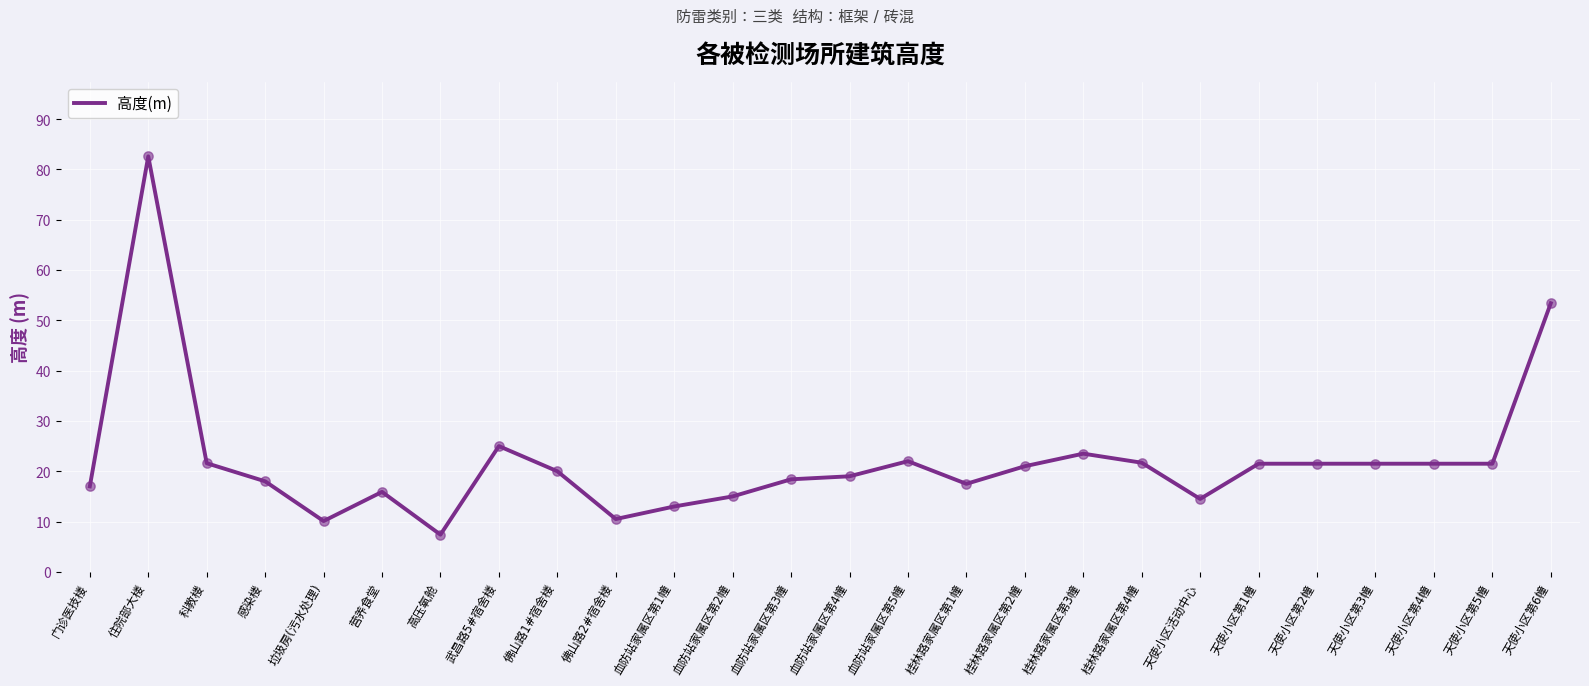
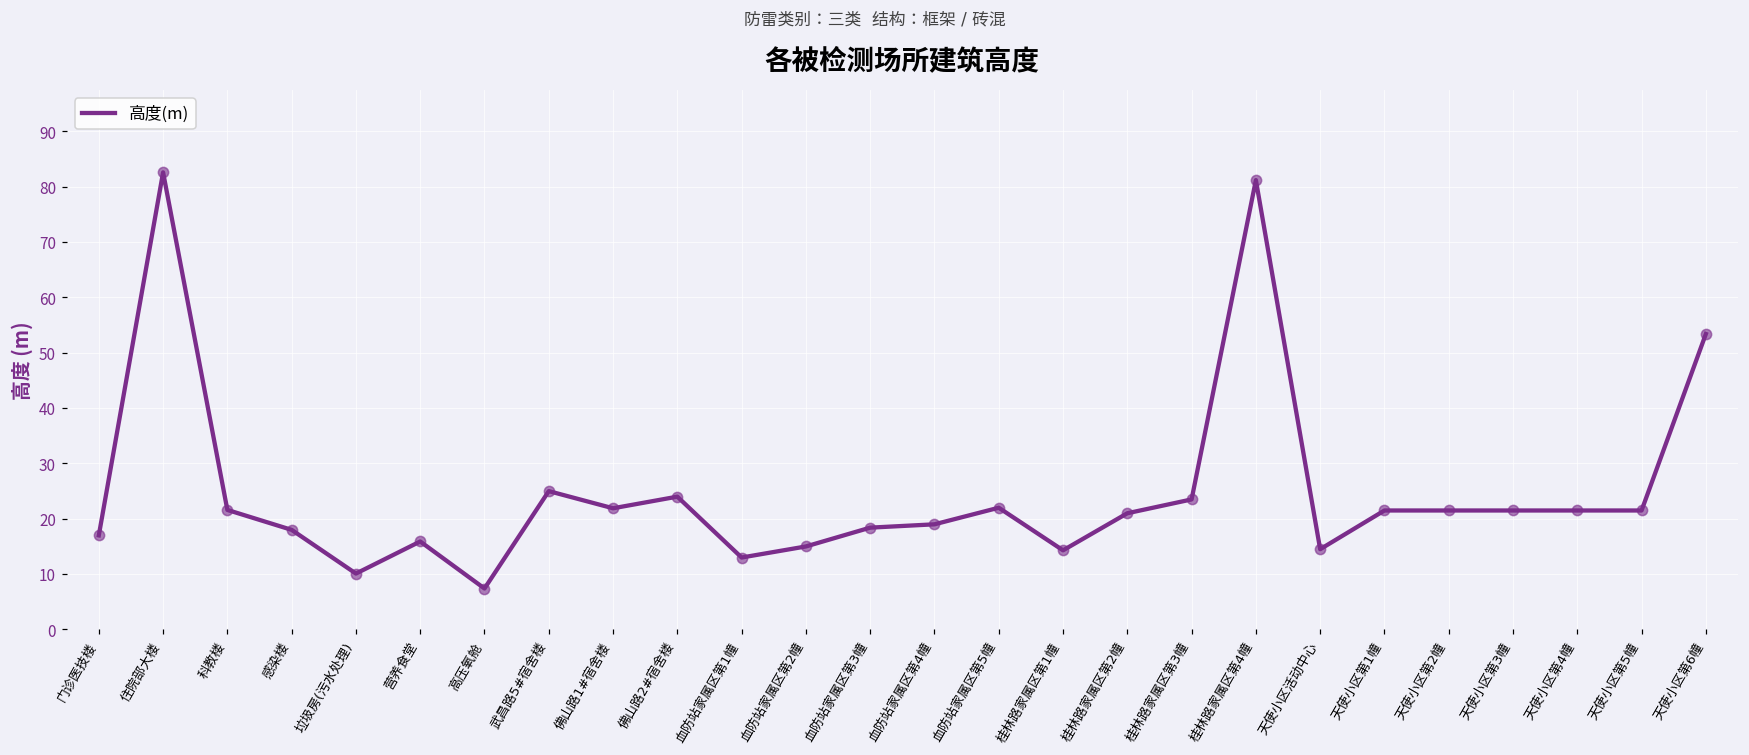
佛山路1#宿舍楼: 20 -> 22
佛山路2#宿舍楼: 11 -> 24
桂林路家属区第1幢: 18 -> 14
桂林路家属区第4幢: 22 -> 81
